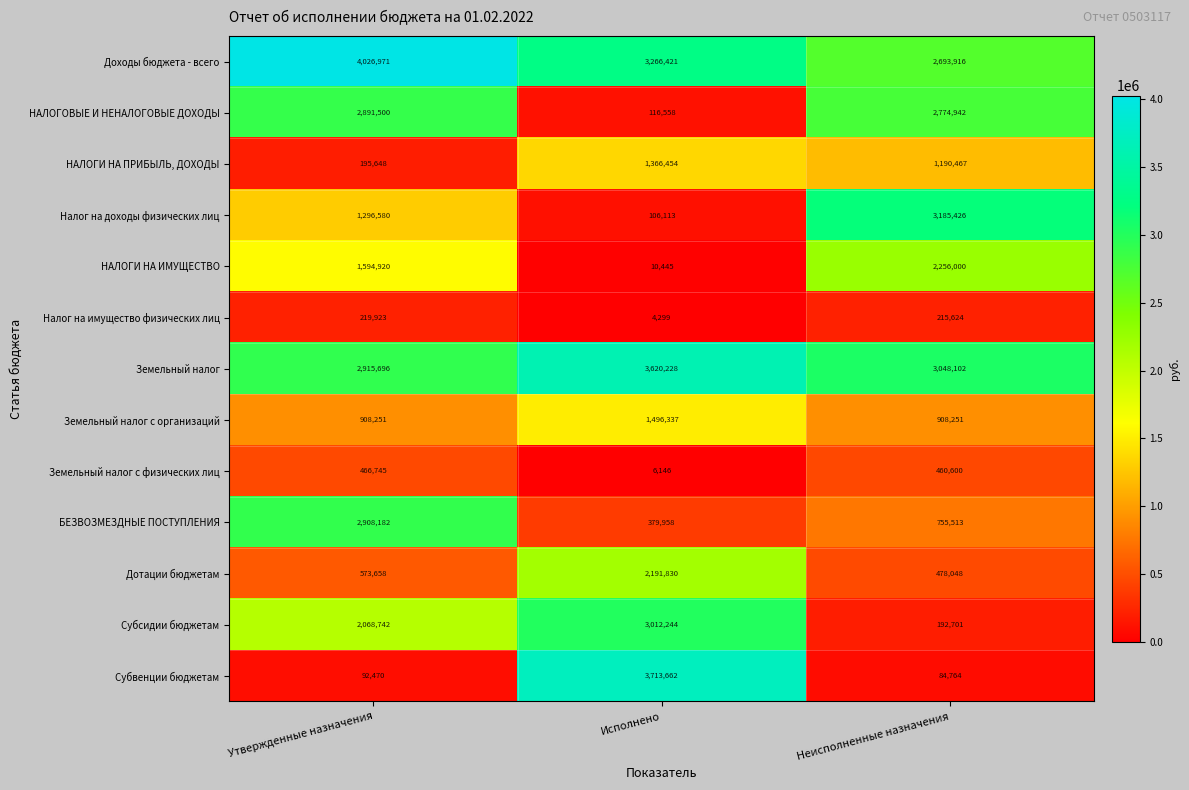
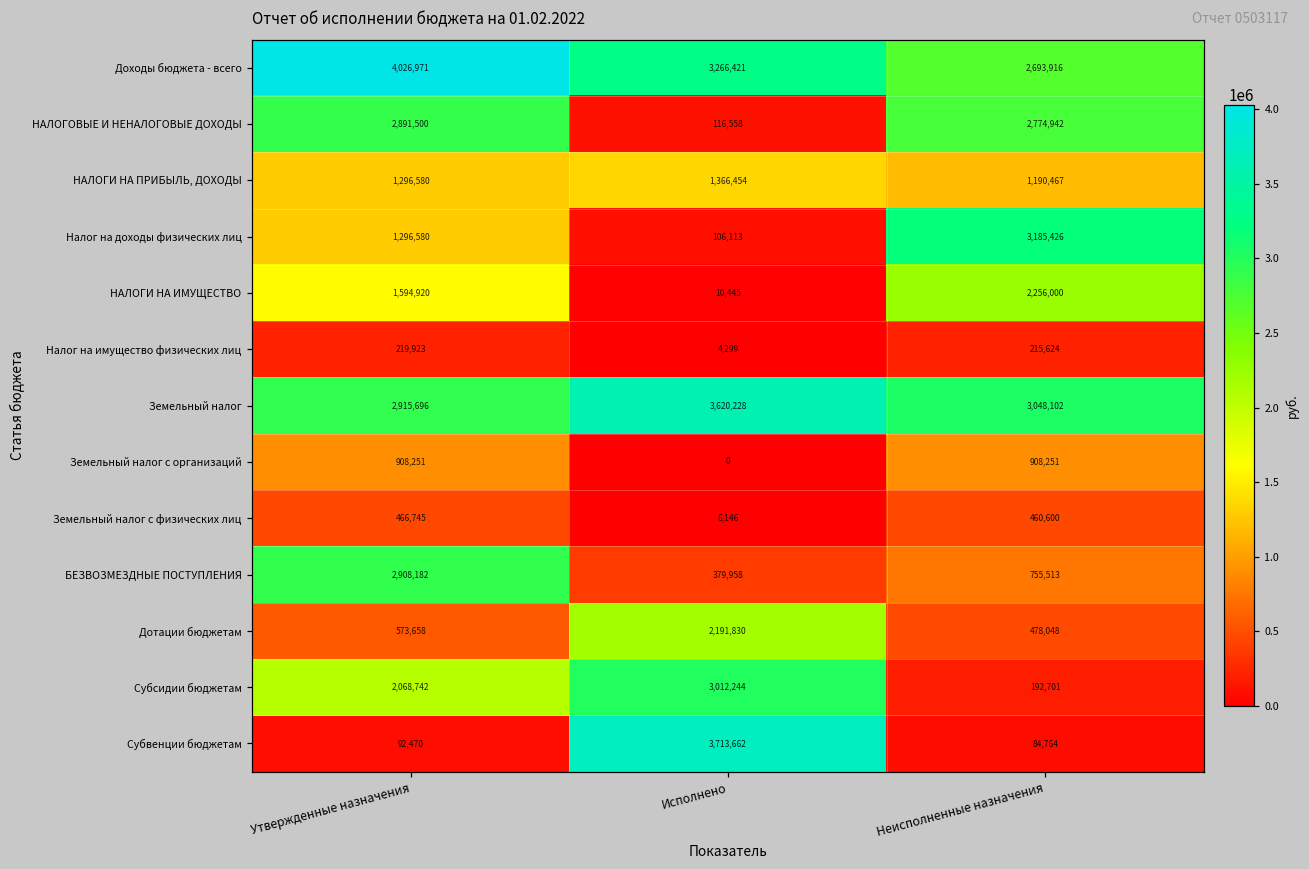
НАЛОГИ НА ПРИБЫЛЬ, ДОХОДЫ, Утвержденные назначения: 195,648 -> 1,296,580
Земельный налог с организаций, Исполнено: 1,496,337 -> 0
